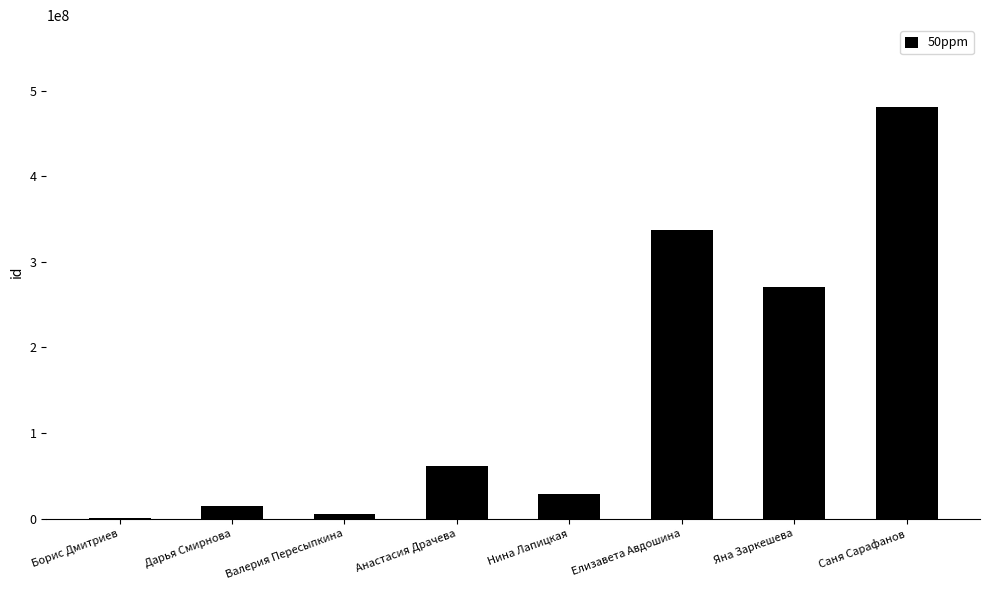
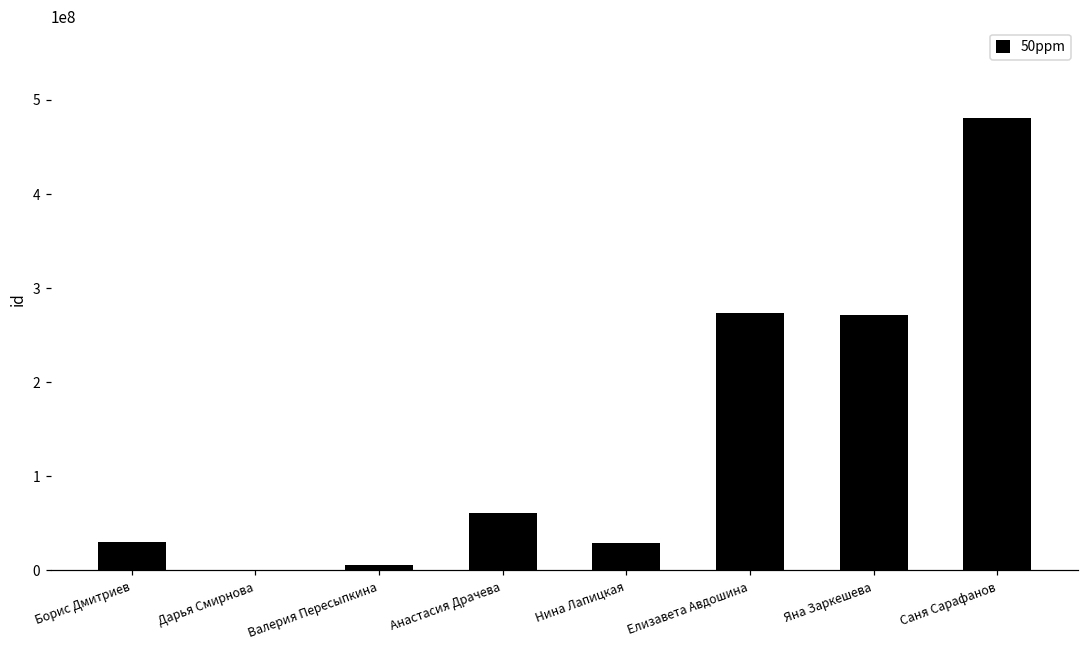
Борис Дмитриев: 0 -> 30000000
Дарья Смирнова: 10000000 -> 0
Елизавета Авдошина: 340000000 -> 270000000
